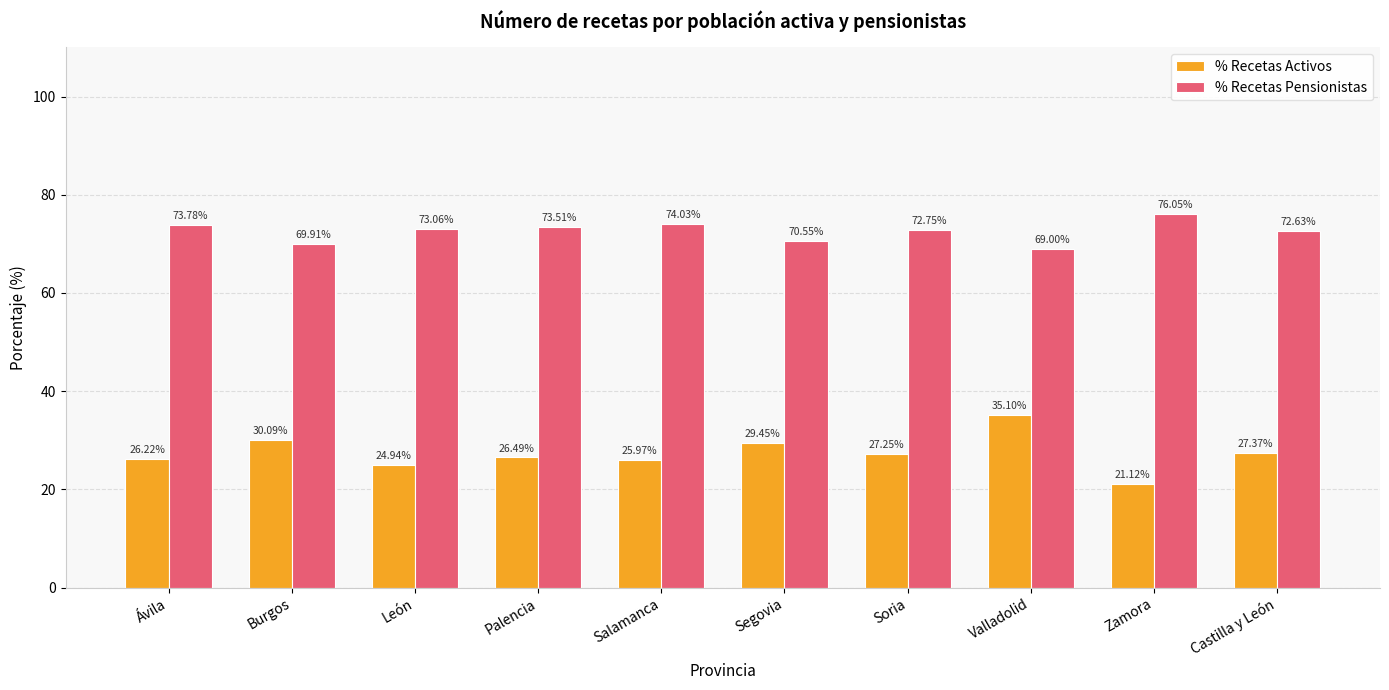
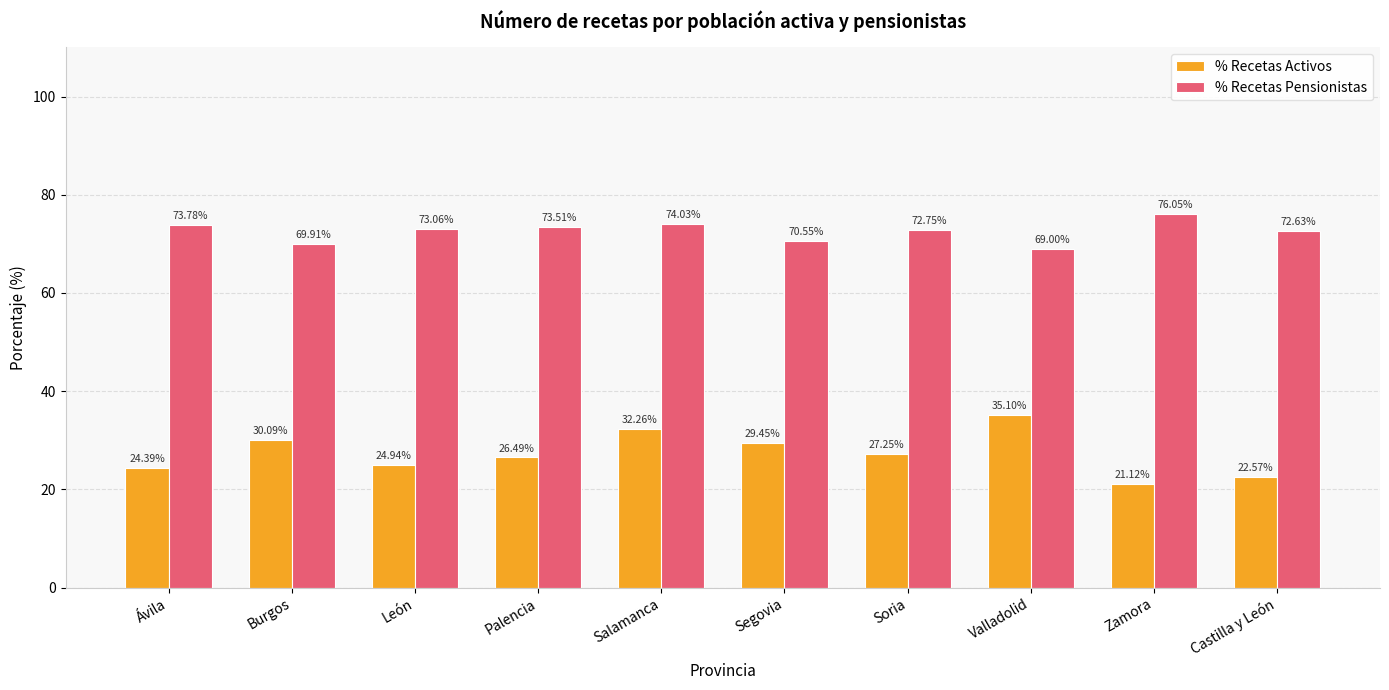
% Recetas Activos, Ávila: 26.22% -> 24.39%
% Recetas Activos, Salamanca: 25.97% -> 32.26%
% Recetas Activos, Castilla y León: 27.37% -> 22.57%
